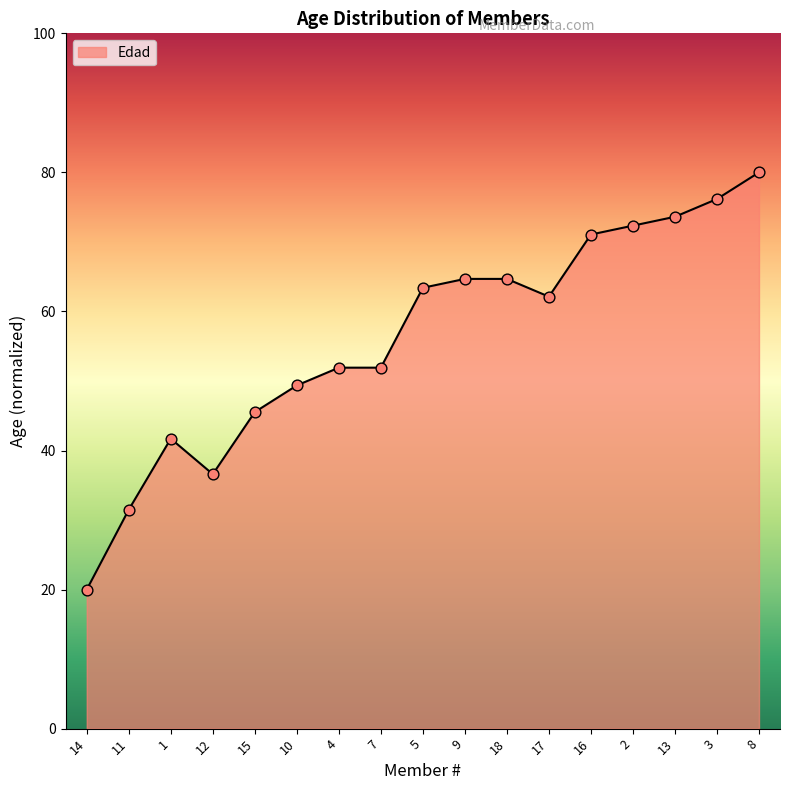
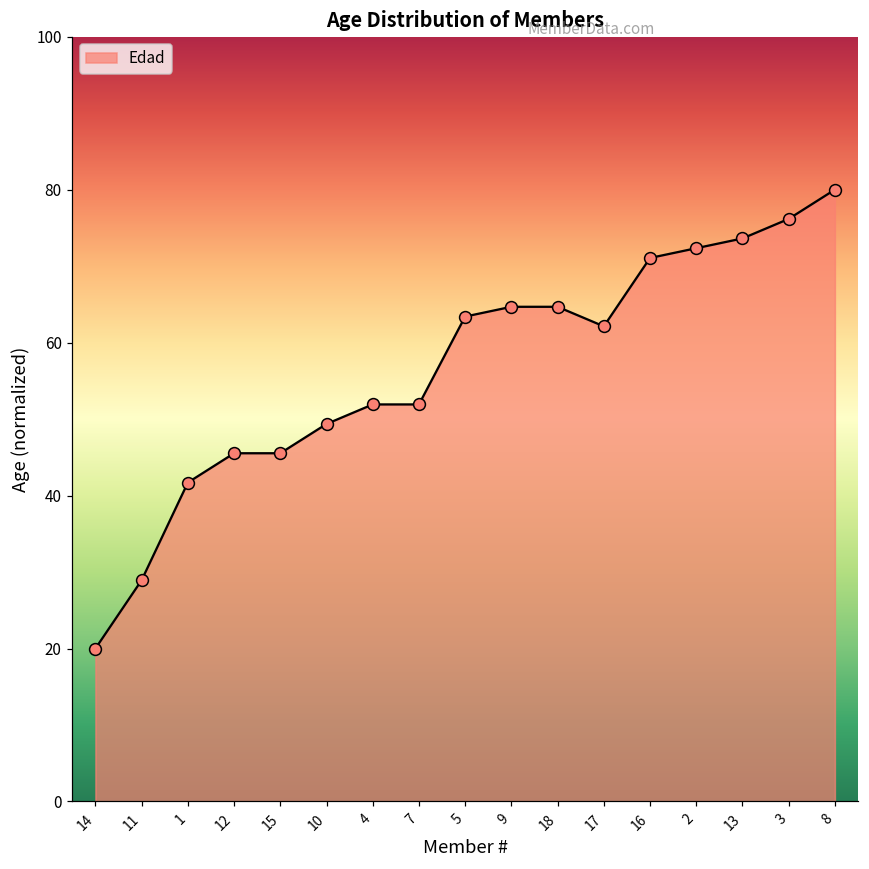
11: 31 -> 29
12: 37 -> 46
